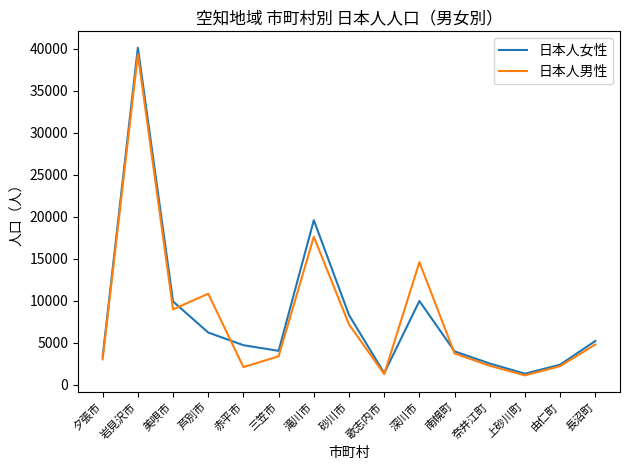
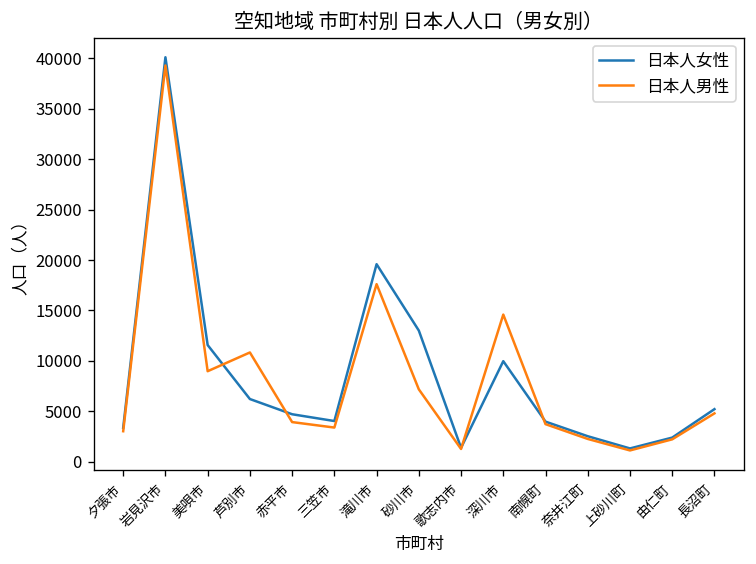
日本人女性, 美唄市: 10000 -> 12000
日本人男性, 赤平市: 2000 -> 4000
日本人女性, 砂川市: 8000 -> 13000
